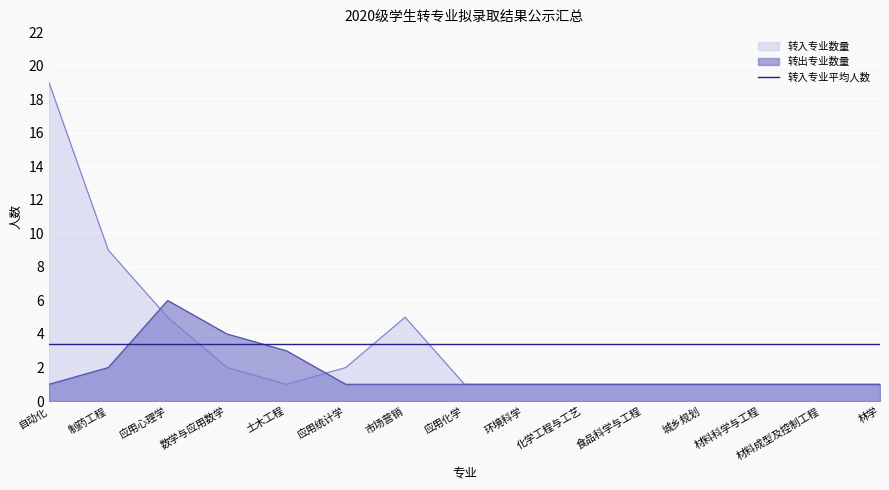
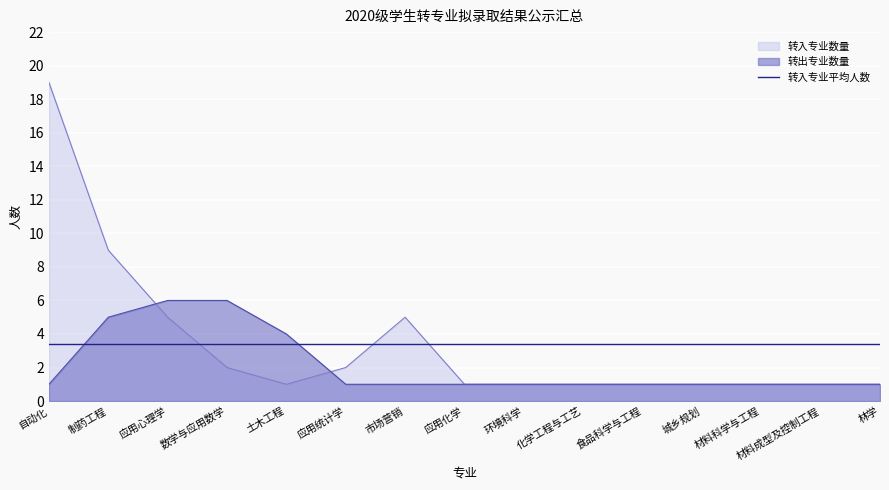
转出专业数量, 制药工程: 2 -> 5
转出专业数量, 数学与应用数学: 4 -> 6
转出专业数量, 土木工程: 3 -> 4
